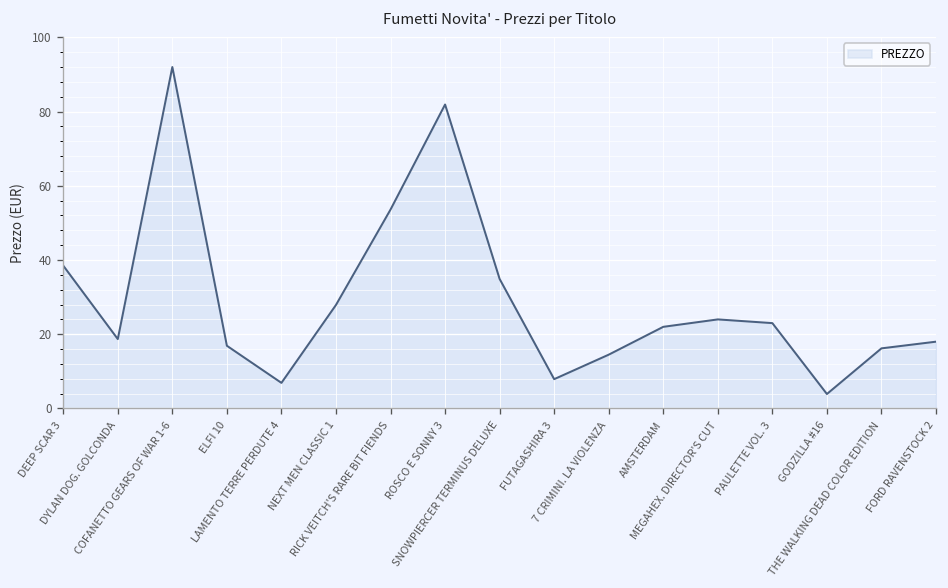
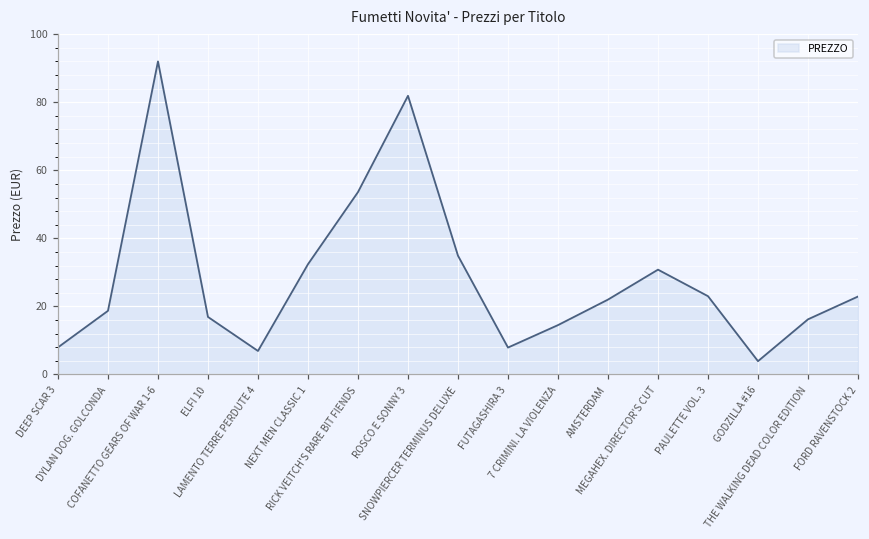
DEEP SCAR 3: 38 -> 8
NEXT MEN CLASSIC 1: 28 -> 32
MEGAHEX. DIRECTOR'S CUT: 24 -> 31
FORD RAVENSTOCK 2: 18 -> 23
